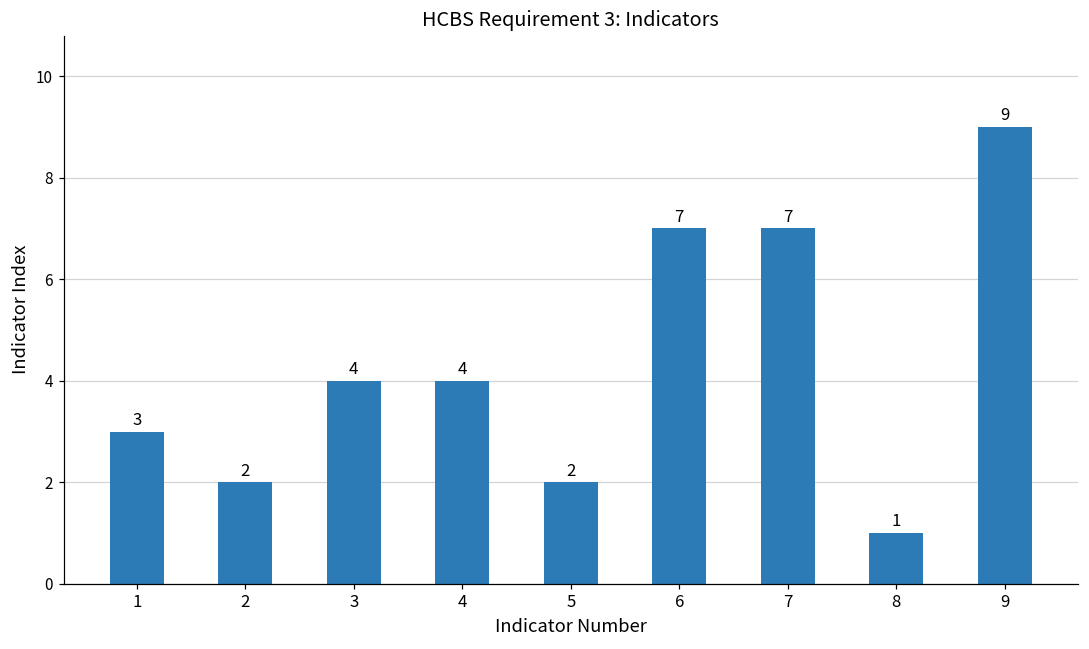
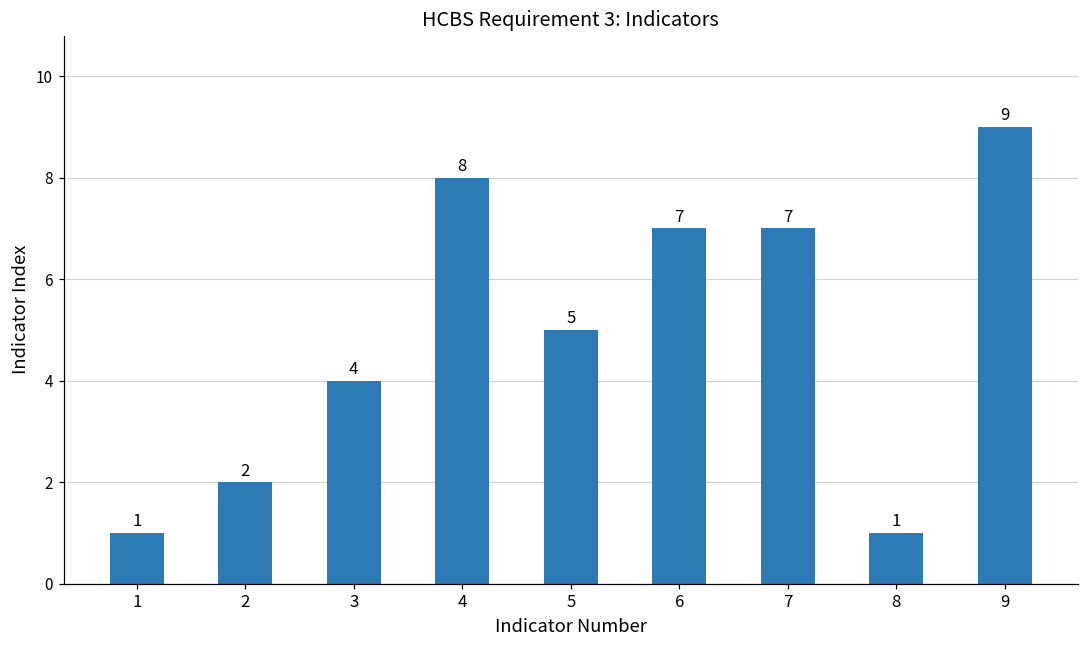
1: 3 -> 1
4: 4 -> 8
5: 2 -> 5
